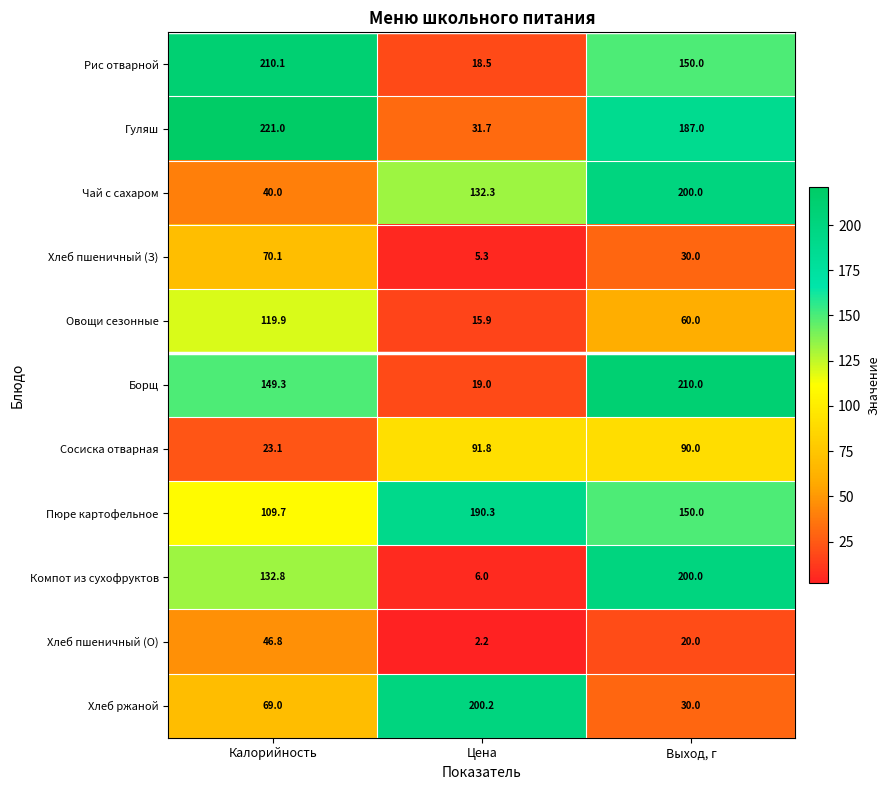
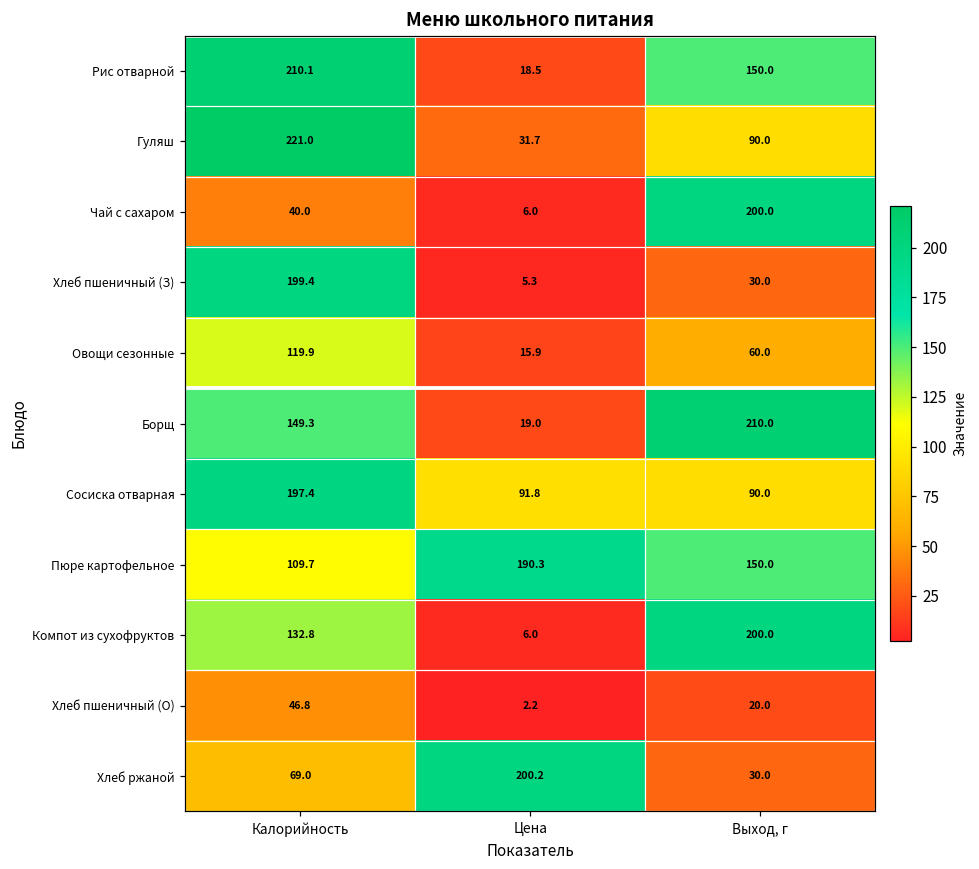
Гуляш, Выход, г: 187.0 -> 90.0
Чай с сахаром, Цена: 132.3 -> 6.0
Хлеб пшеничный (З), Калорийность: 70.1 -> 199.4
Сосиска отварная, Калорийность: 23.1 -> 197.4
